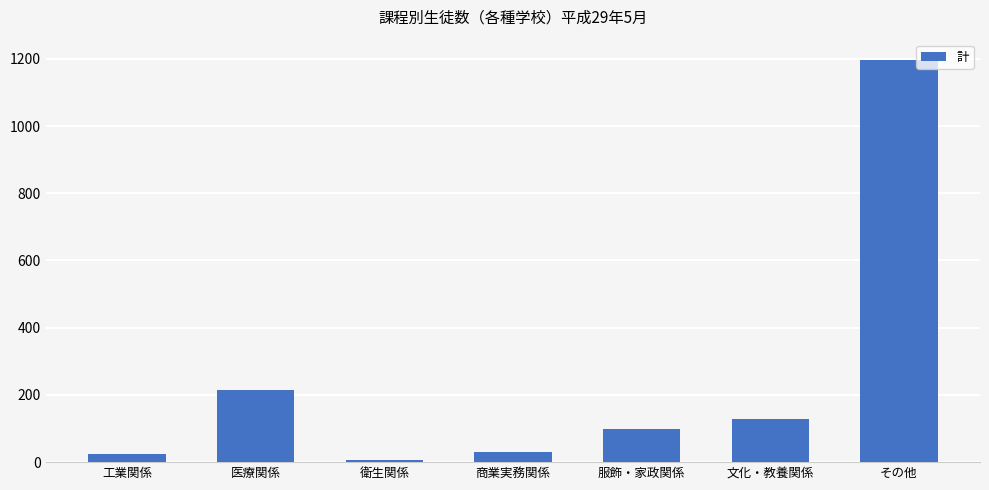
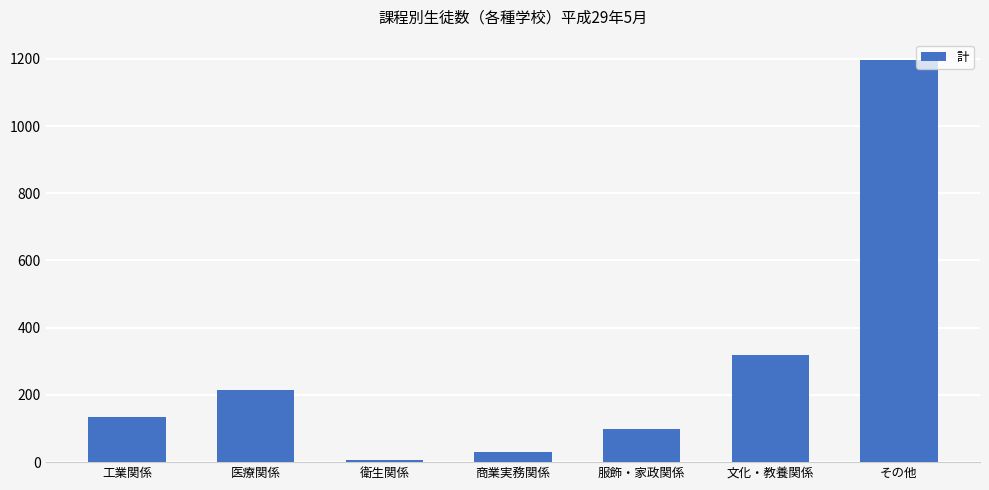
工業関係: 20 -> 140
文化・教養関係: 130 -> 320
